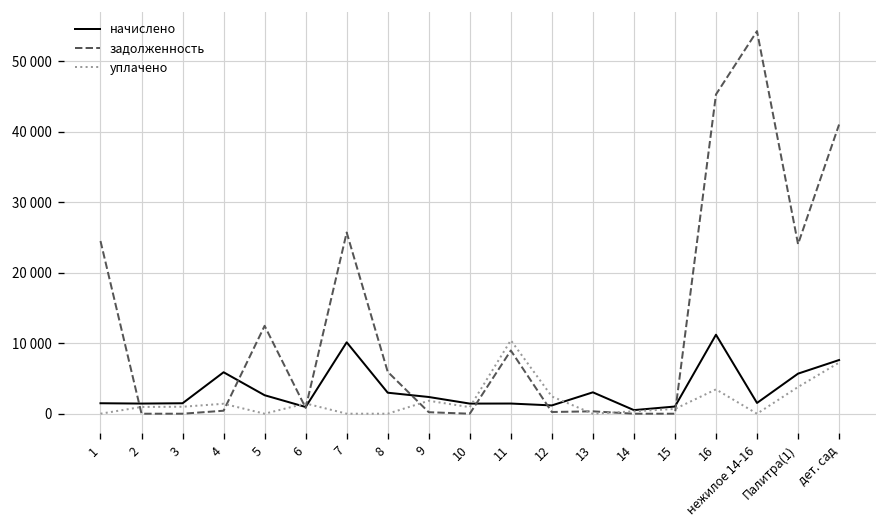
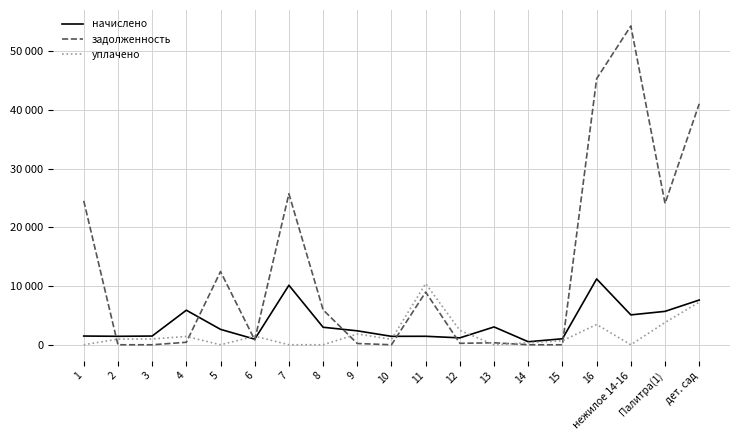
начислено, нежилое 14-16: 2000 -> 5000
